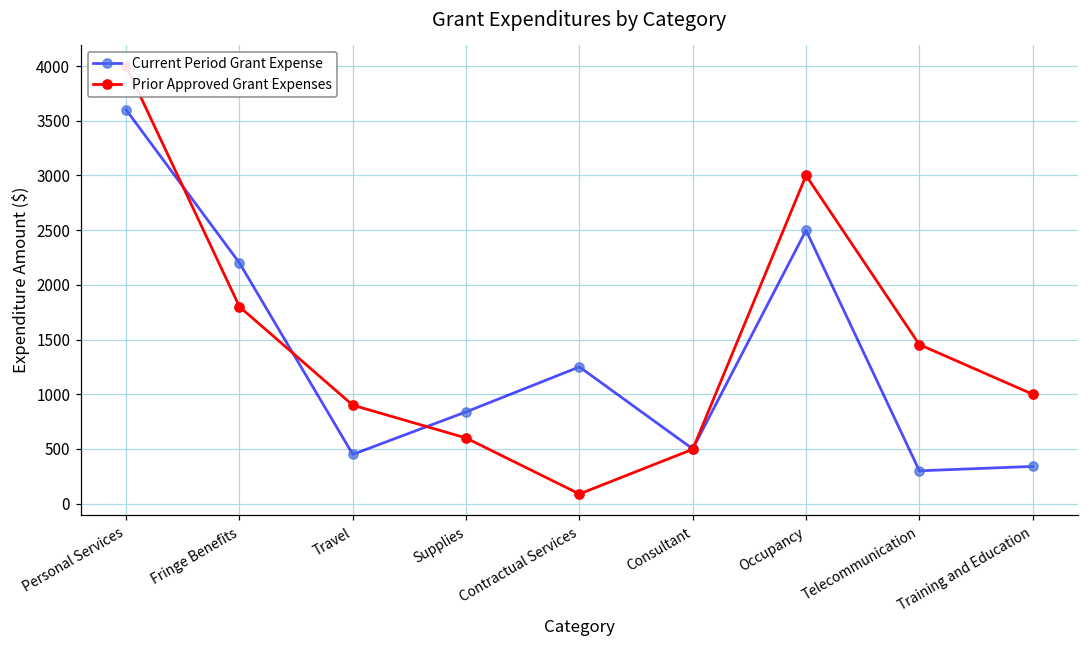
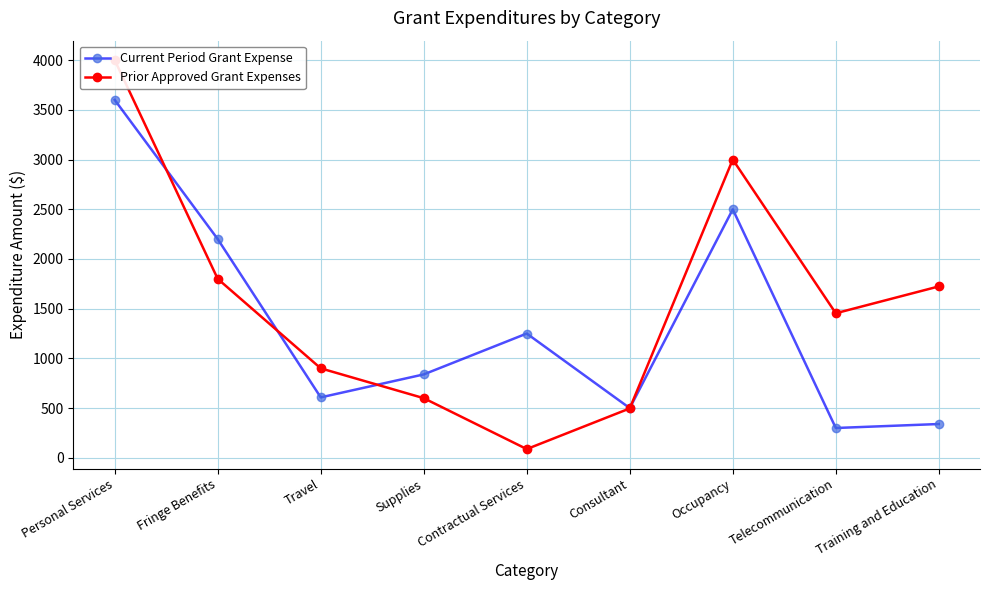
Current Period Grant Expense, Travel: 500 -> 600
Prior Approved Grant Expenses, Training and Education: 1000 -> 1700
